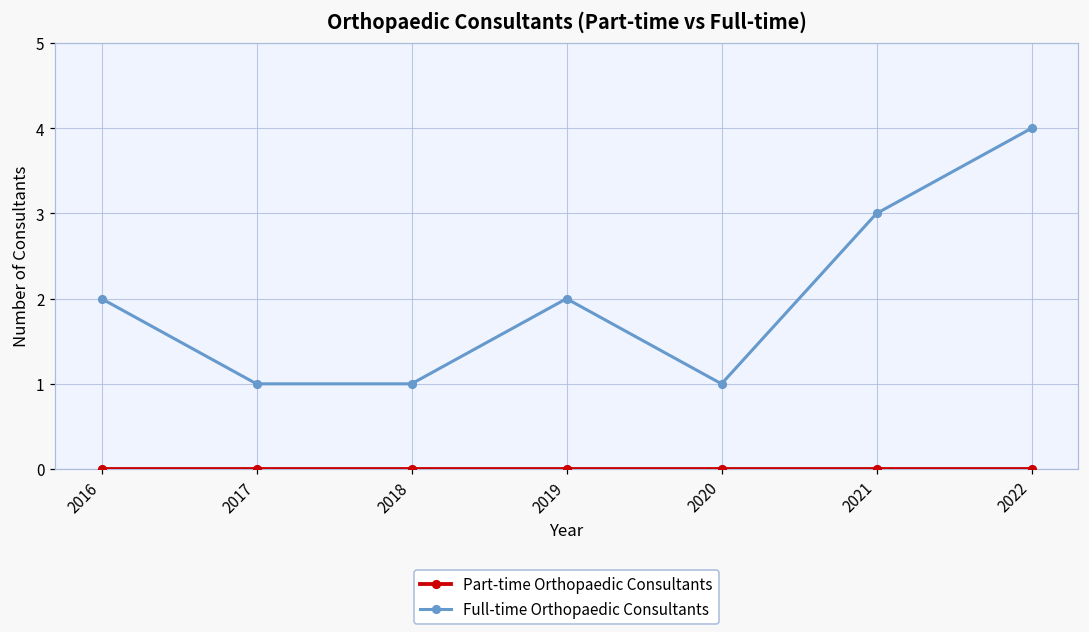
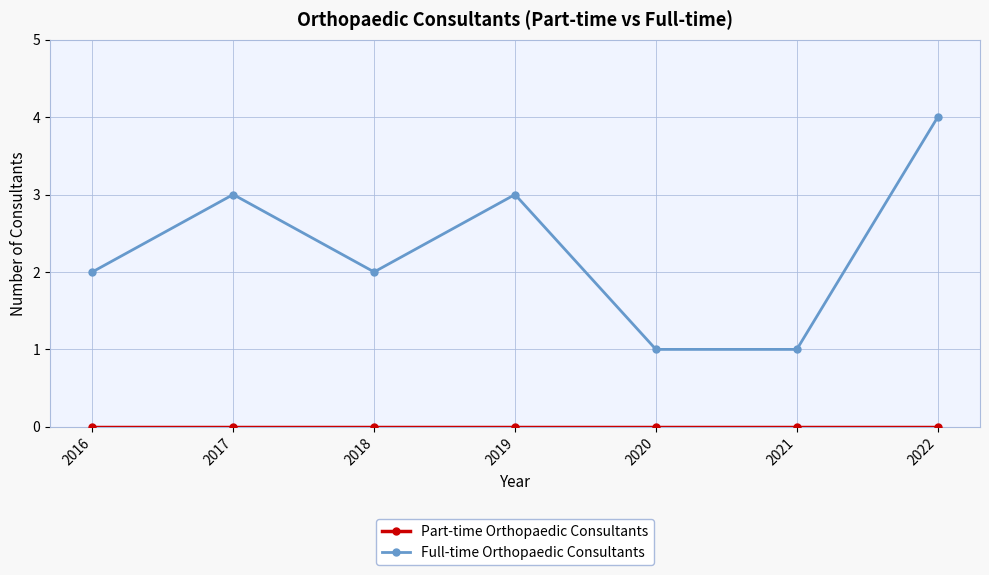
Full-time Orthopaedic Consultants, 2017: 1 -> 3
Full-time Orthopaedic Consultants, 2018: 1 -> 2
Full-time Orthopaedic Consultants, 2019: 2 -> 3
Full-time Orthopaedic Consultants, 2021: 3 -> 1
